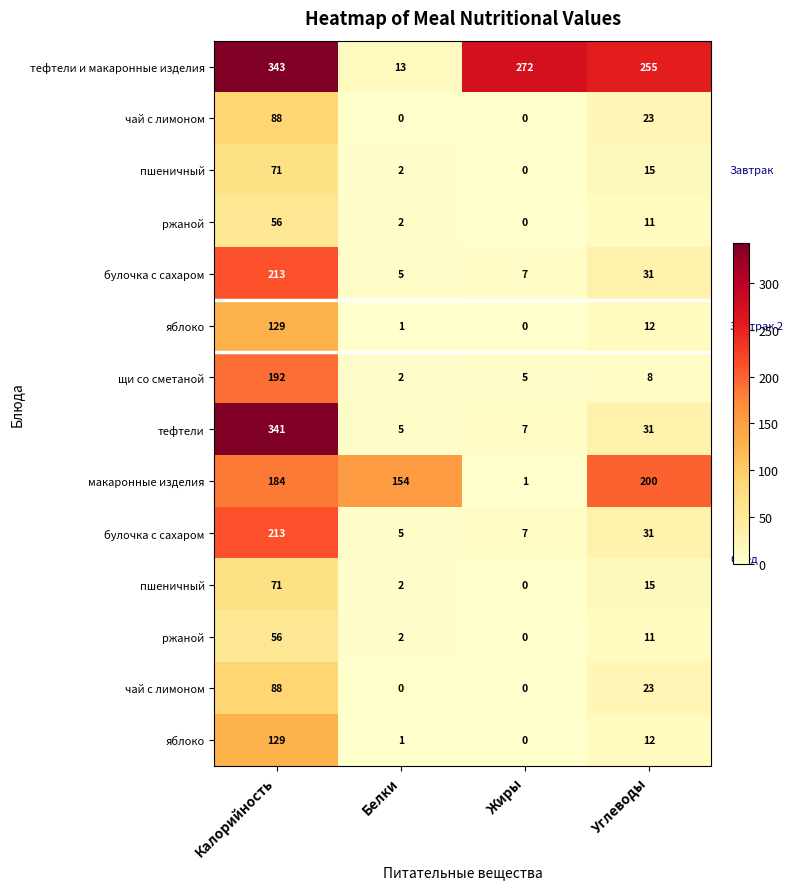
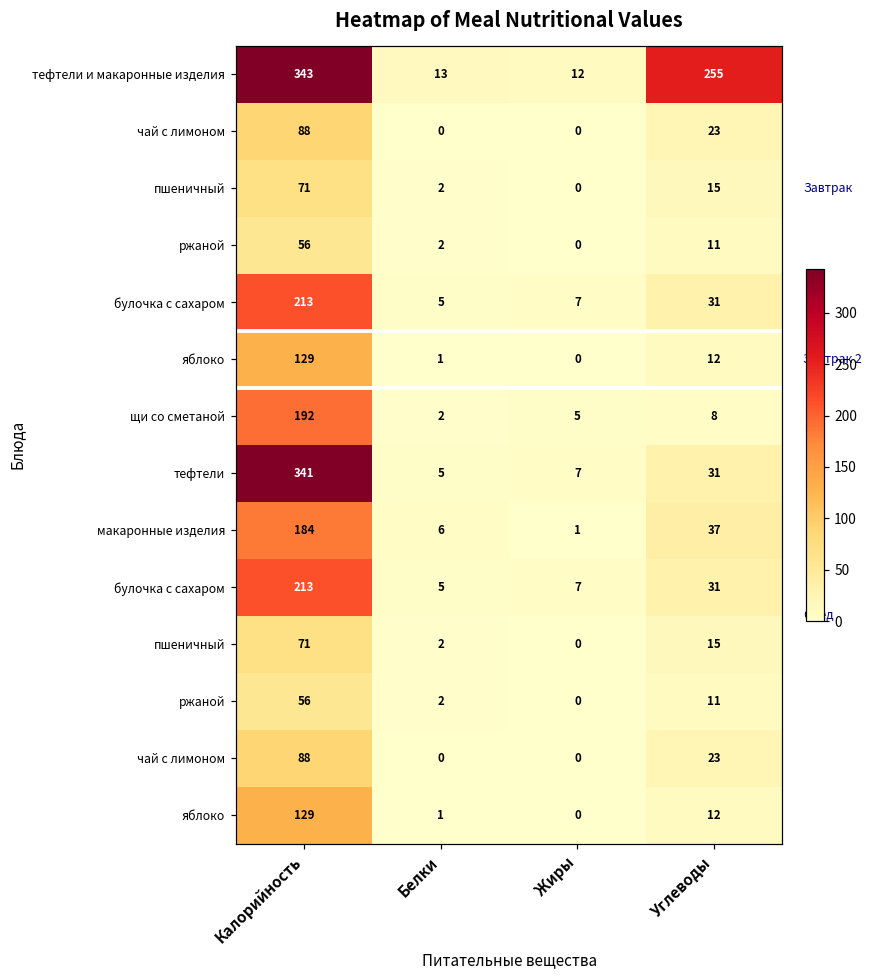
тефтели и макаронные изделия, Жиры: 272 -> 12
макаронные изделия, Белки: 154 -> 6
макаронные изделия, Углеводы: 200 -> 37
